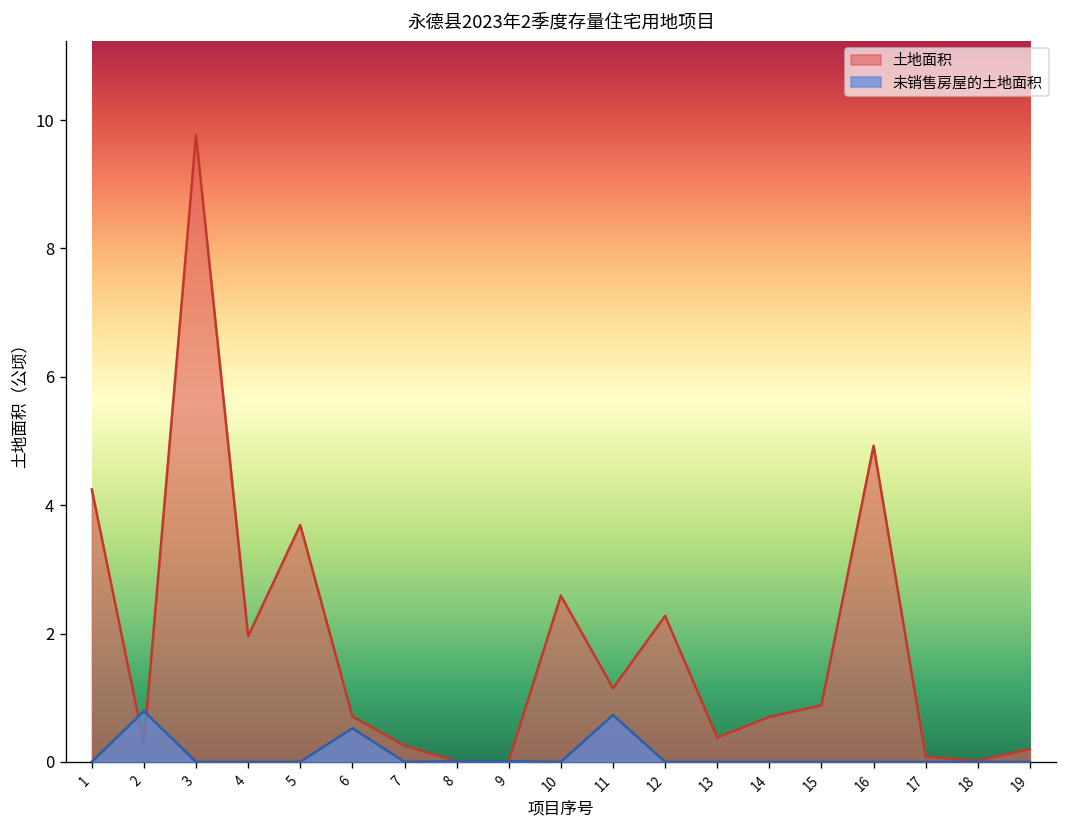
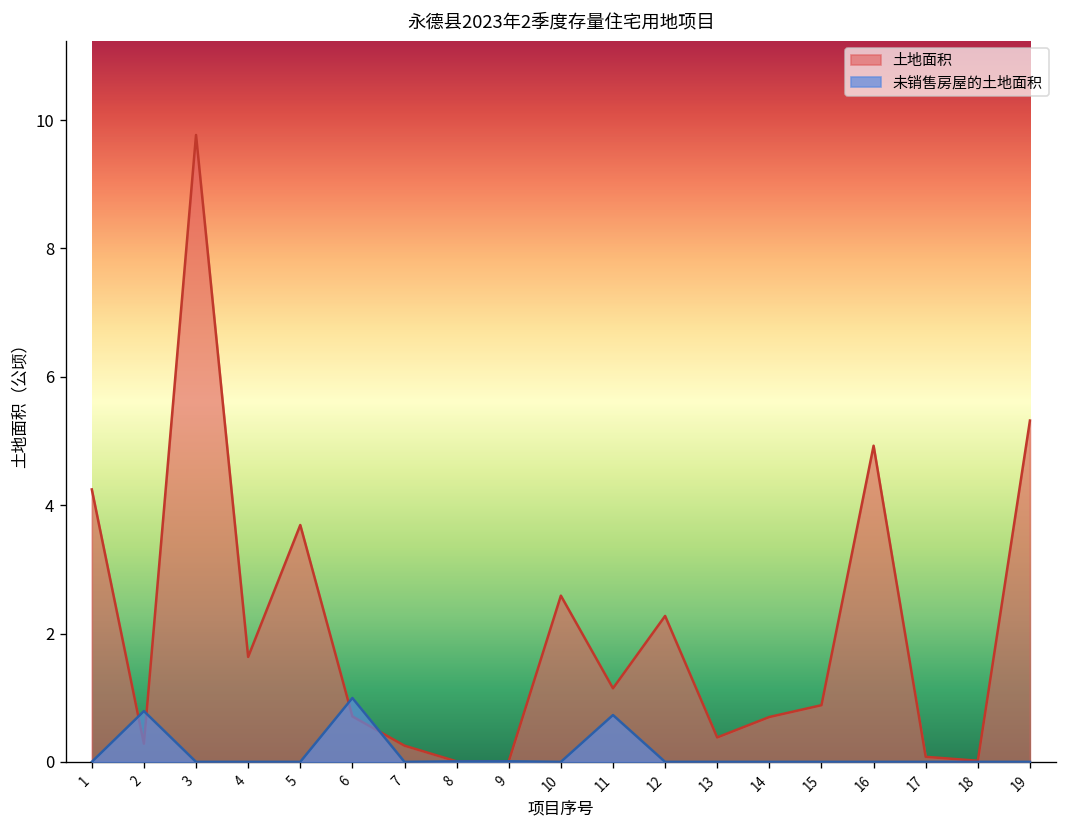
土地面积, 4: 2.0 -> 1.6
未销售房屋的土地面积, 6: 0.5 -> 1.0
土地面积, 19: 0.2 -> 5.3
